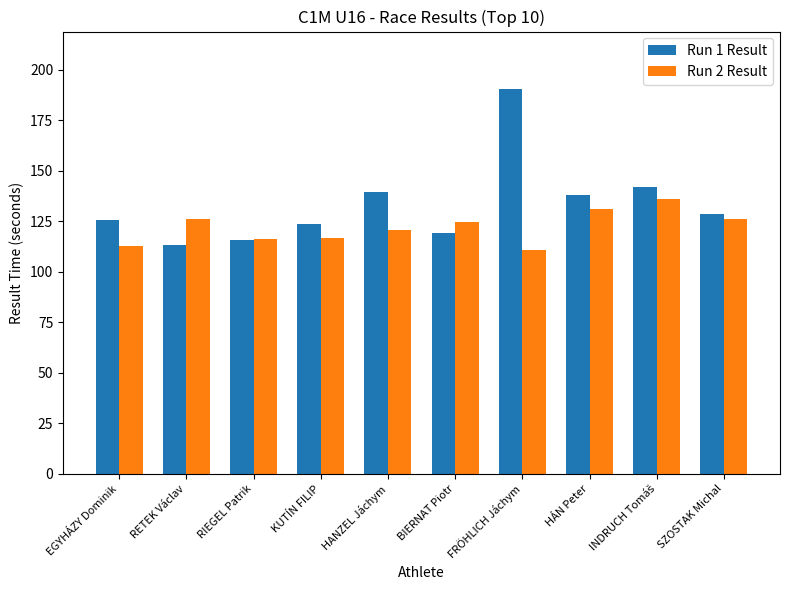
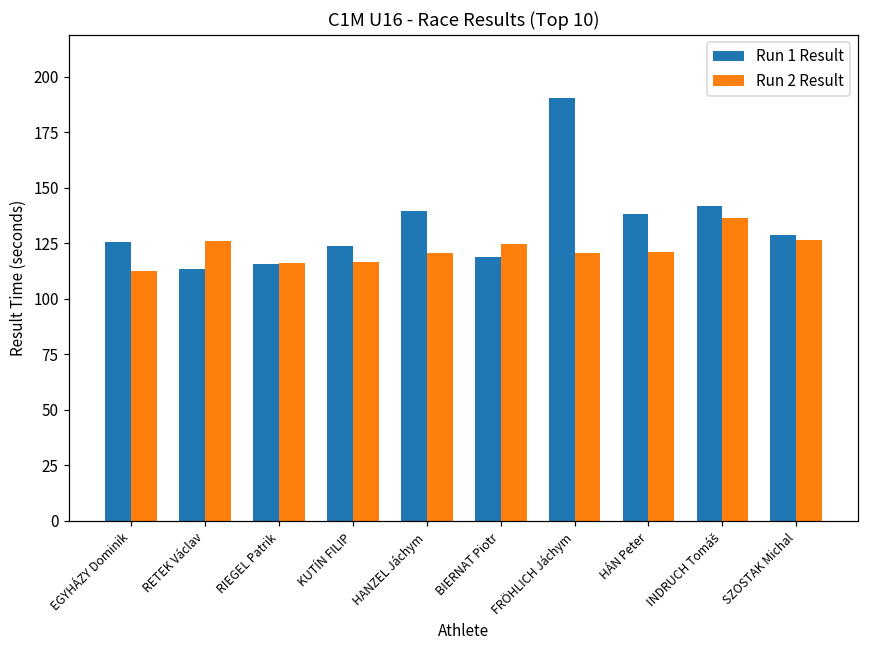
Run 2 Result, FRÖHLICH Jáchym: 111 -> 121
Run 2 Result, HÁN Peter: 131 -> 121
